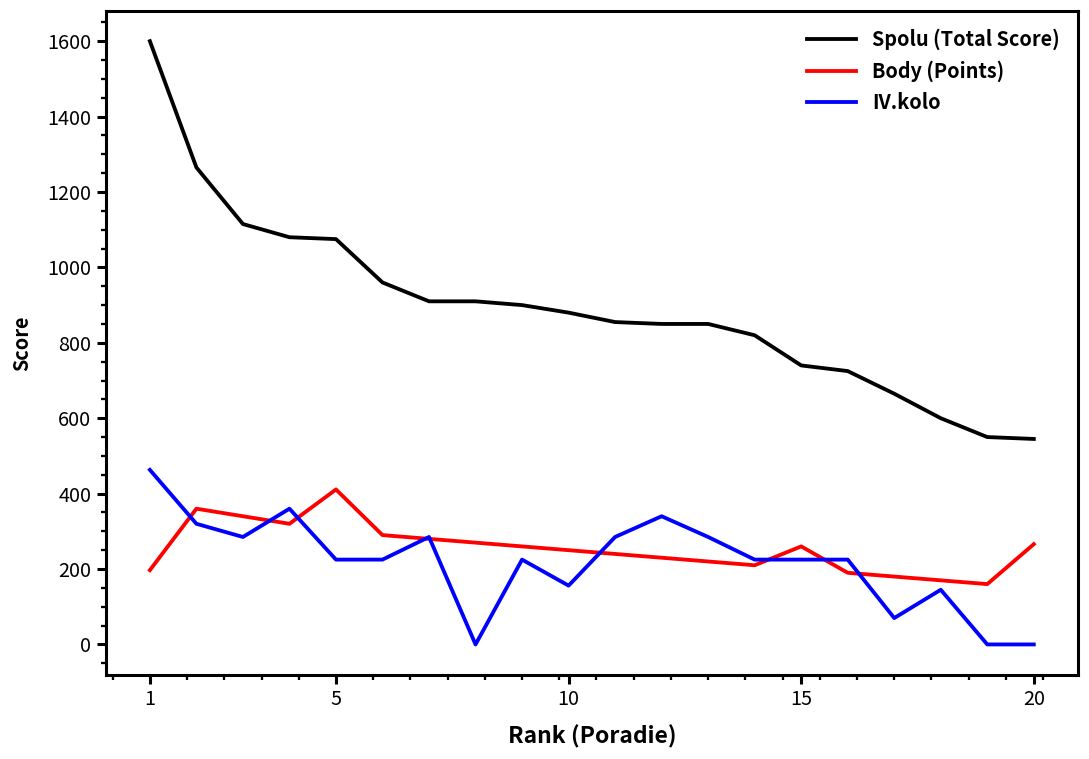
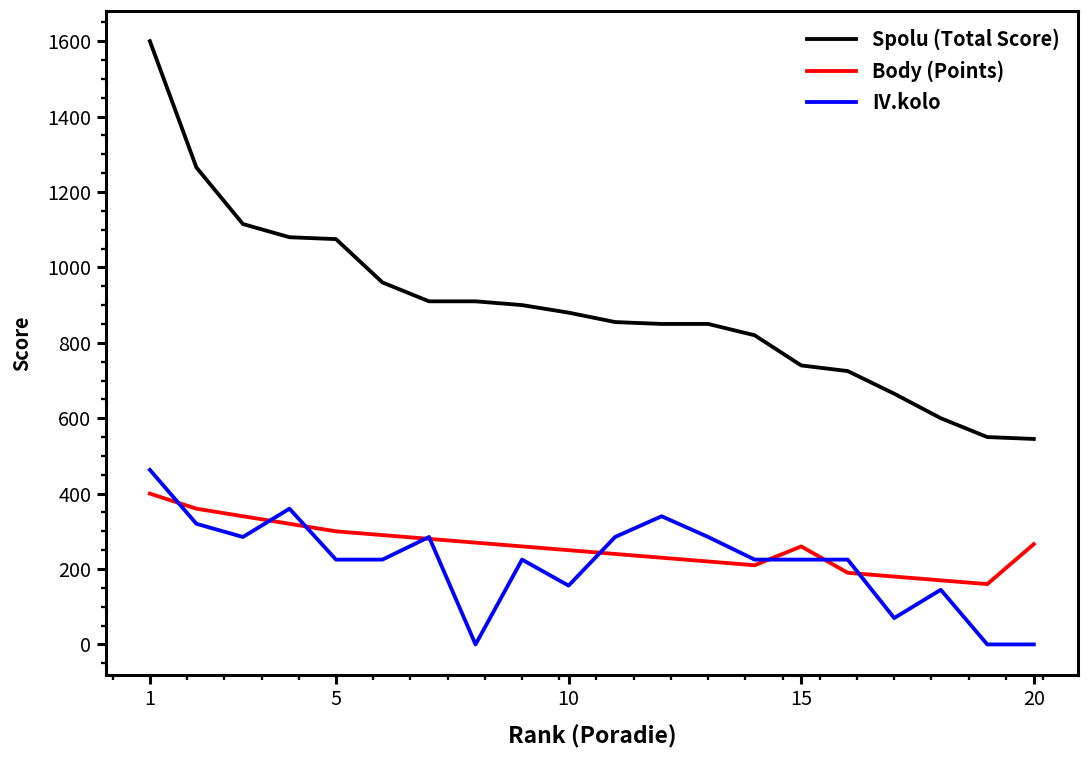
Body (Points), 1: 200 -> 400
Body (Points), 5: 410 -> 300
